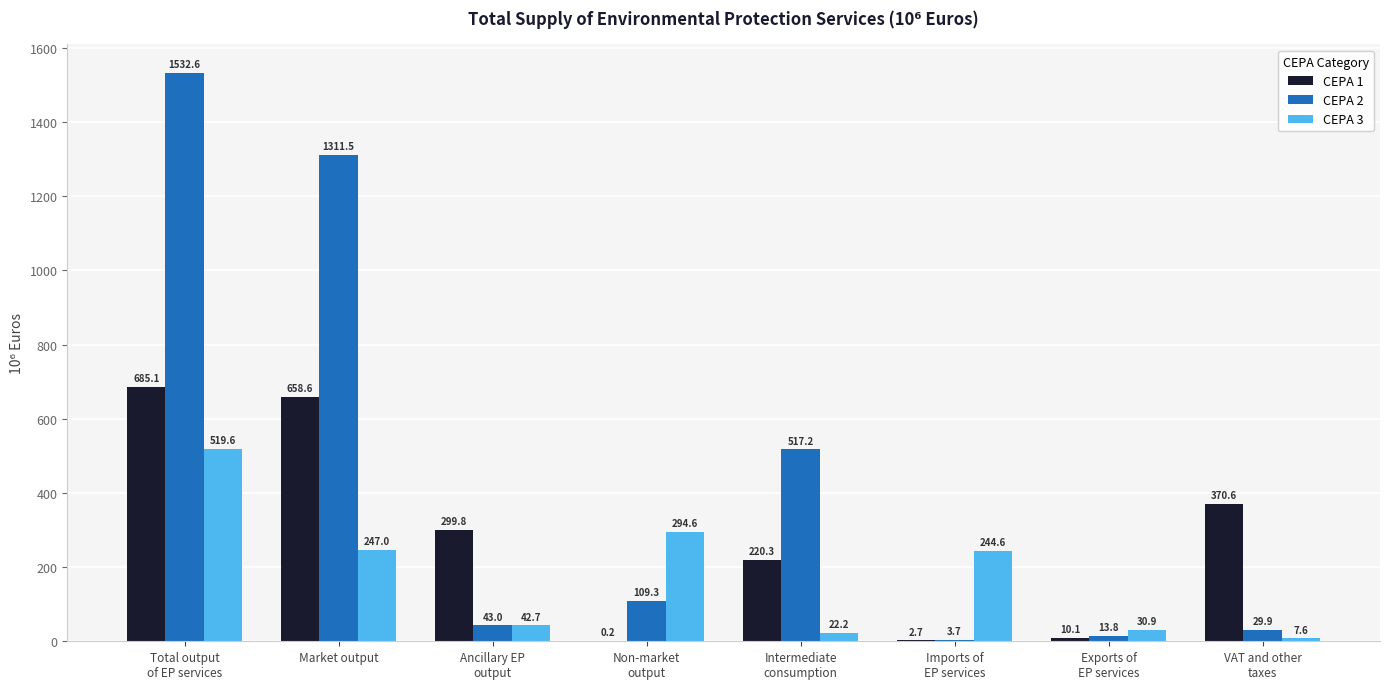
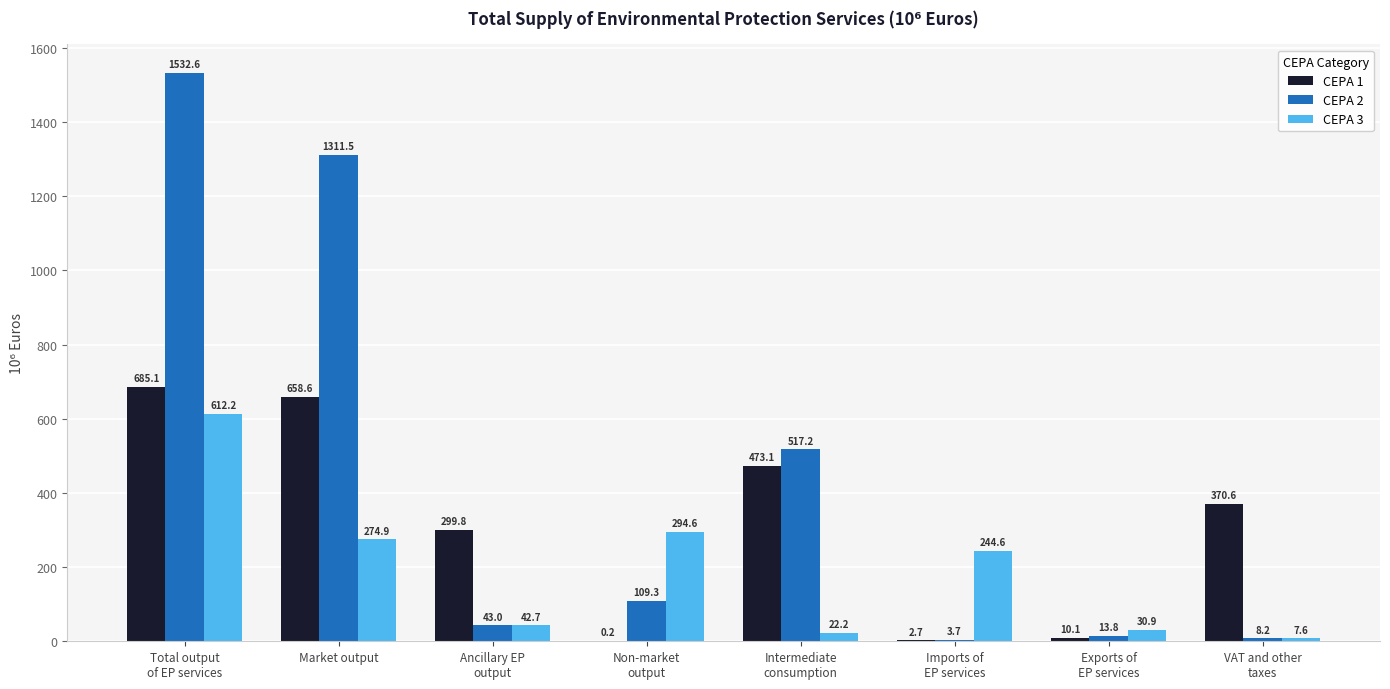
CEPA 3, Total output of EP services: 519.6 -> 612.2
CEPA 3, Market output: 247.0 -> 274.9
CEPA 1, Intermediate consumption: 220.3 -> 473.1
CEPA 2, VAT and other taxes: 29.9 -> 8.2
